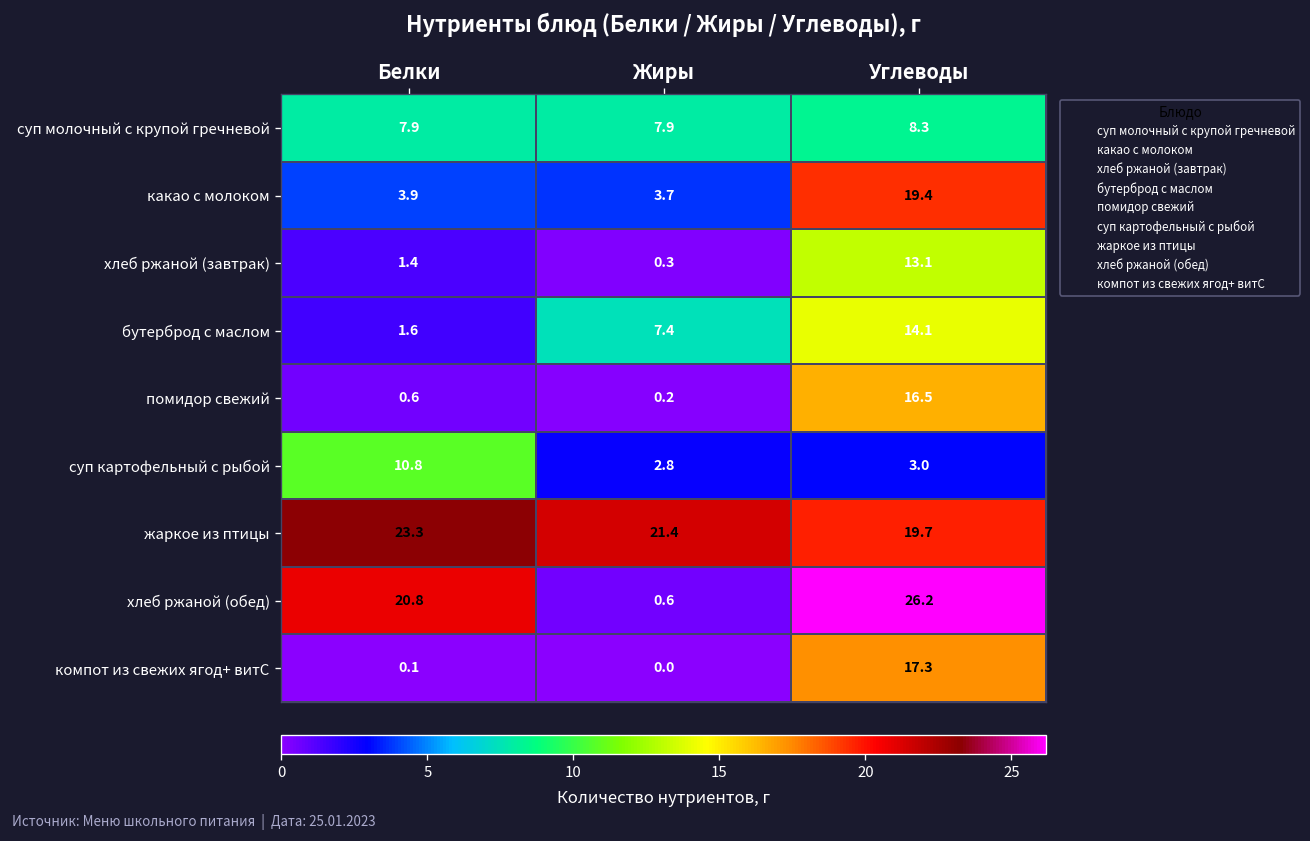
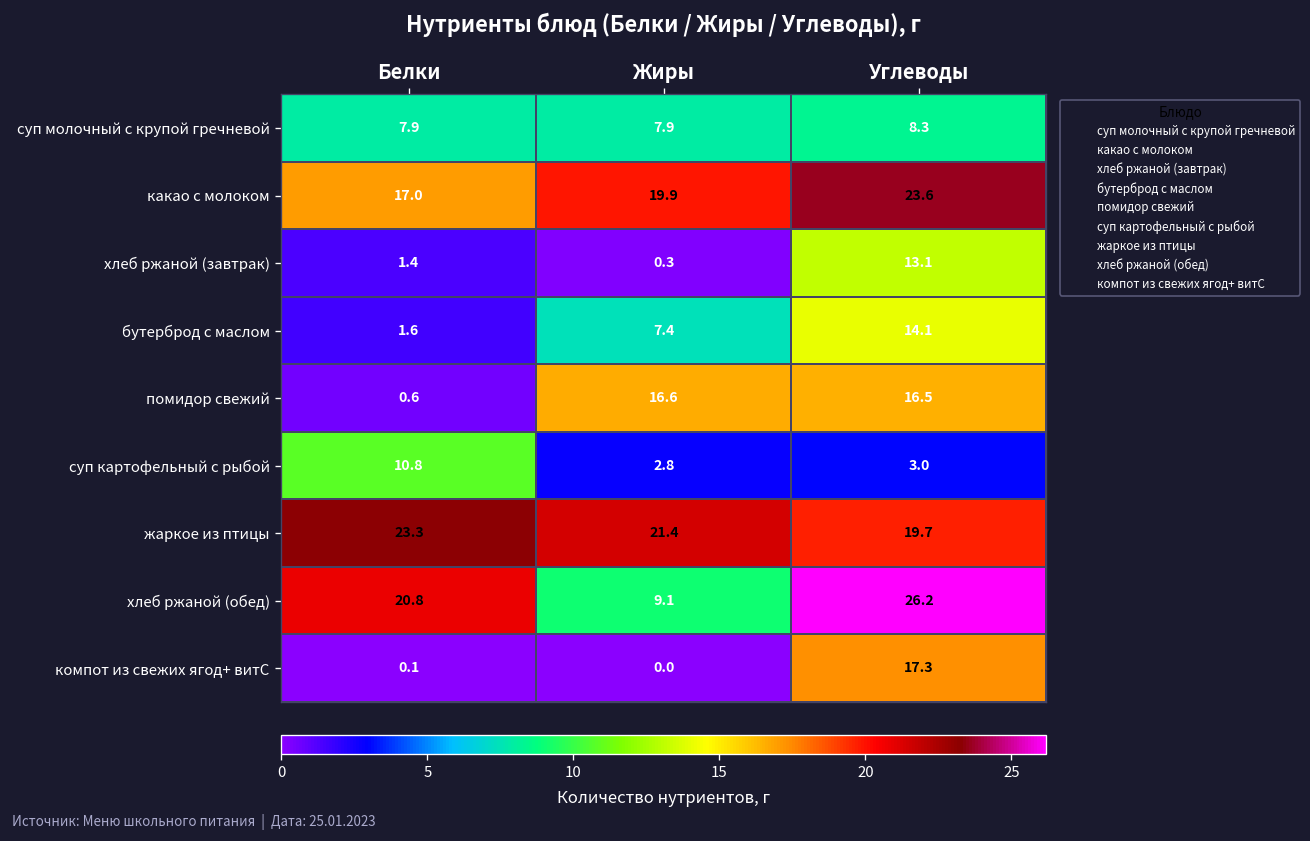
какао с молоком, Белки: 3.9 -> 17.0
какао с молоком, Жиры: 3.7 -> 19.9
какао с молоком, Углеводы: 19.4 -> 23.6
помидор свежий, Жиры: 0.2 -> 16.6
хлеб ржаной (обед), Жиры: 0.6 -> 9.1
